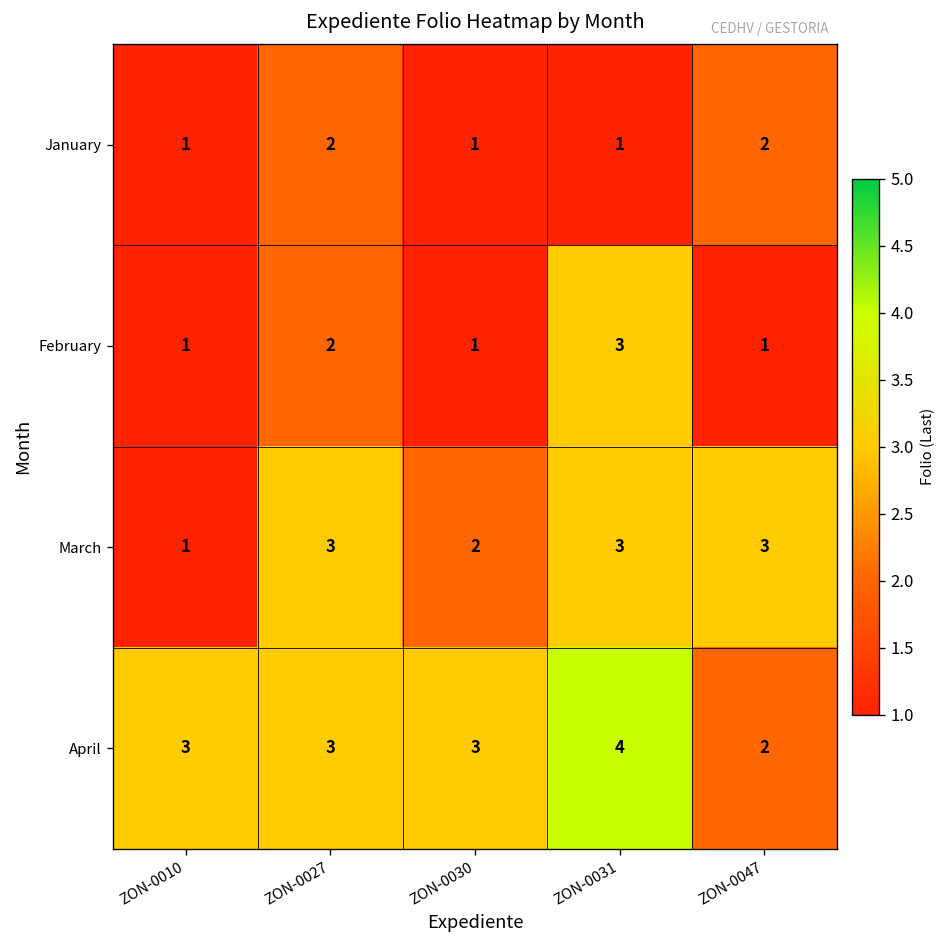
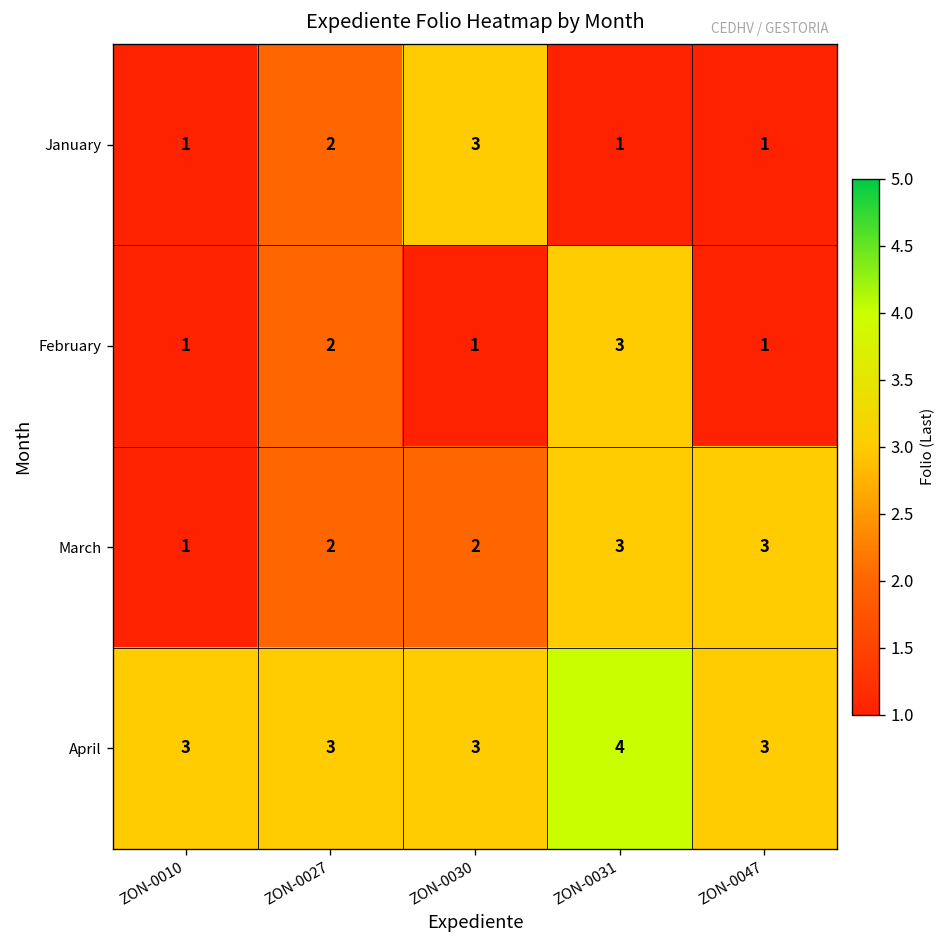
January, ZON-0030: 1 -> 3
January, ZON-0047: 2 -> 1
March, ZON-0027: 3 -> 2
April, ZON-0047: 2 -> 3
